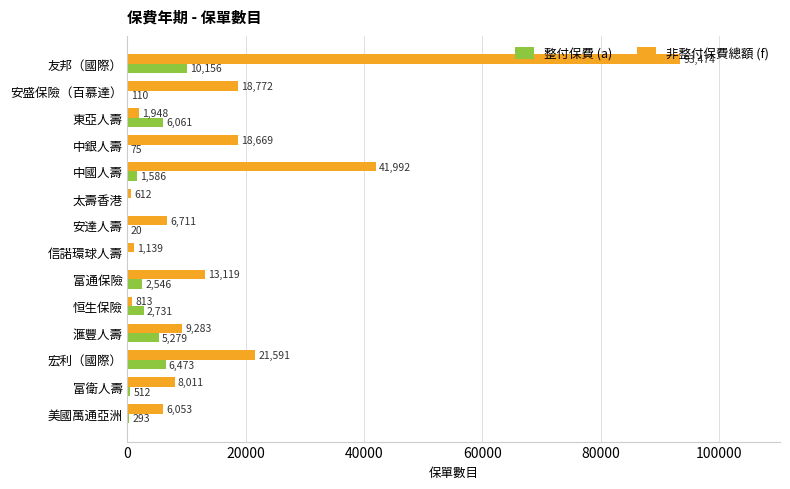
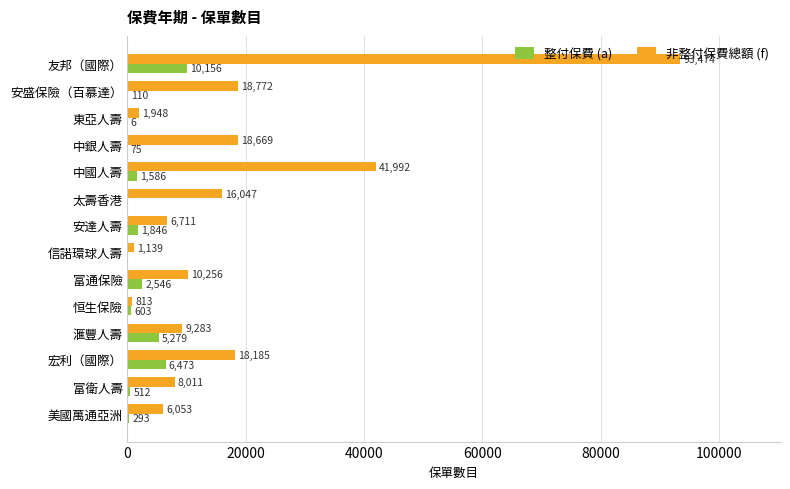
整付保費 (a), 東亞人壽: 6,061 -> 6
非整付保費總額 (f), 太壽香港: 612 -> 16,047
整付保費 (a), 安達人壽: 20 -> 1,846
非整付保費總額 (f), 富通保險: 13,119 -> 10,256
整付保費 (a), 恒生保險: 2,731 -> 603
非整付保費總額 (f), 宏利（國際）: 21,591 -> 18,185
